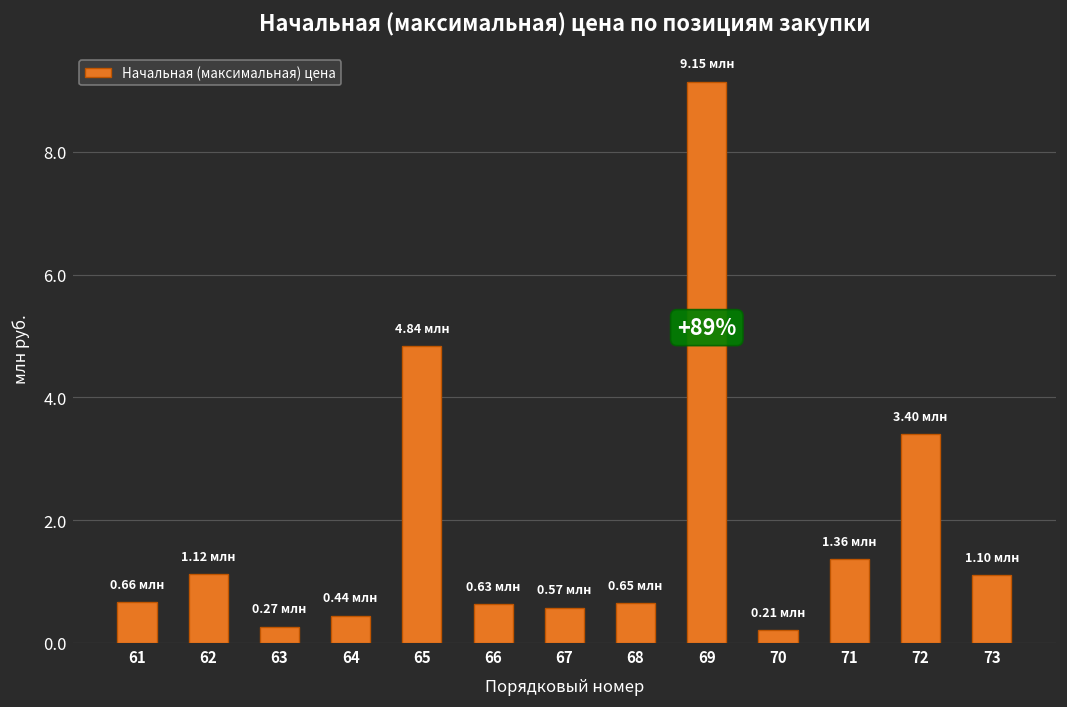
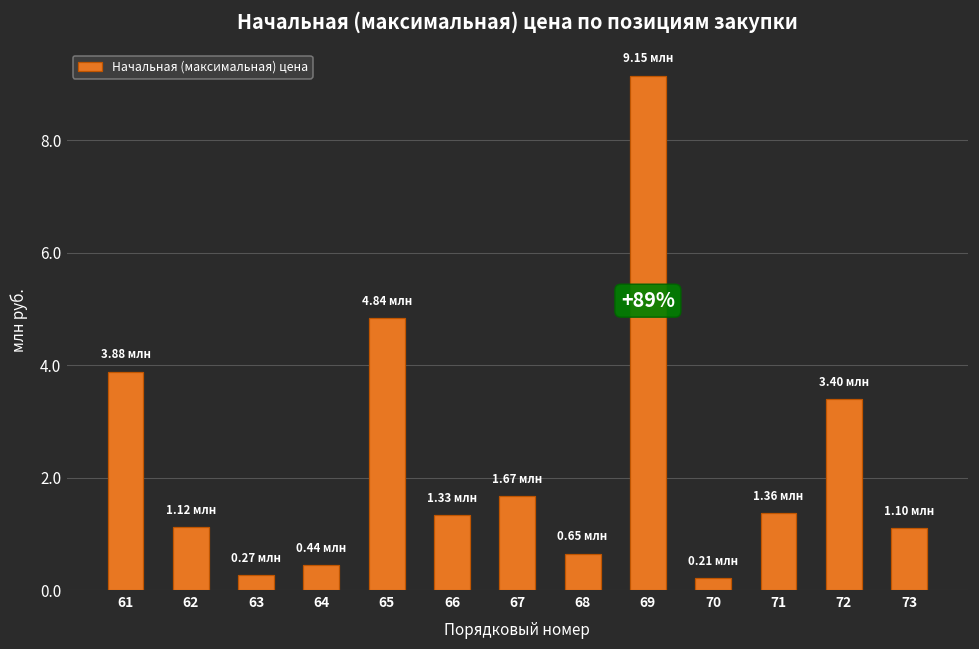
61: 0.66 -> 3.88
66: 0.63 -> 1.33
67: 0.57 -> 1.67
